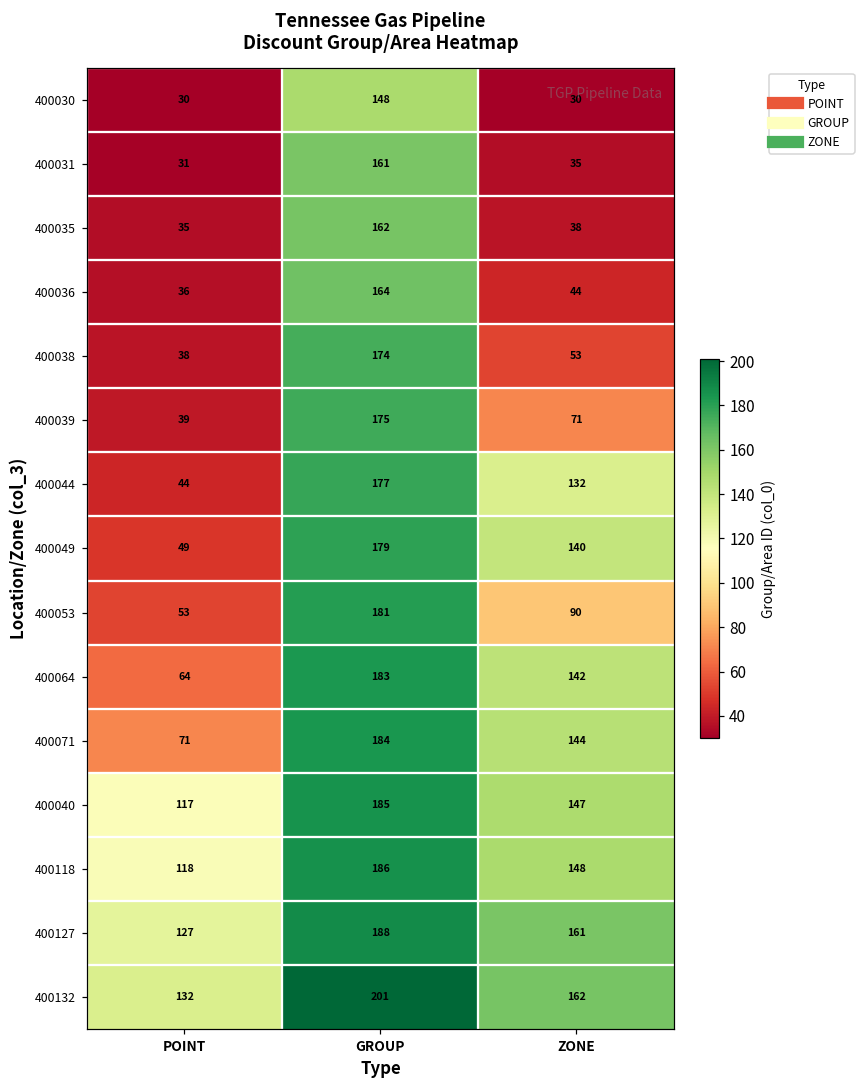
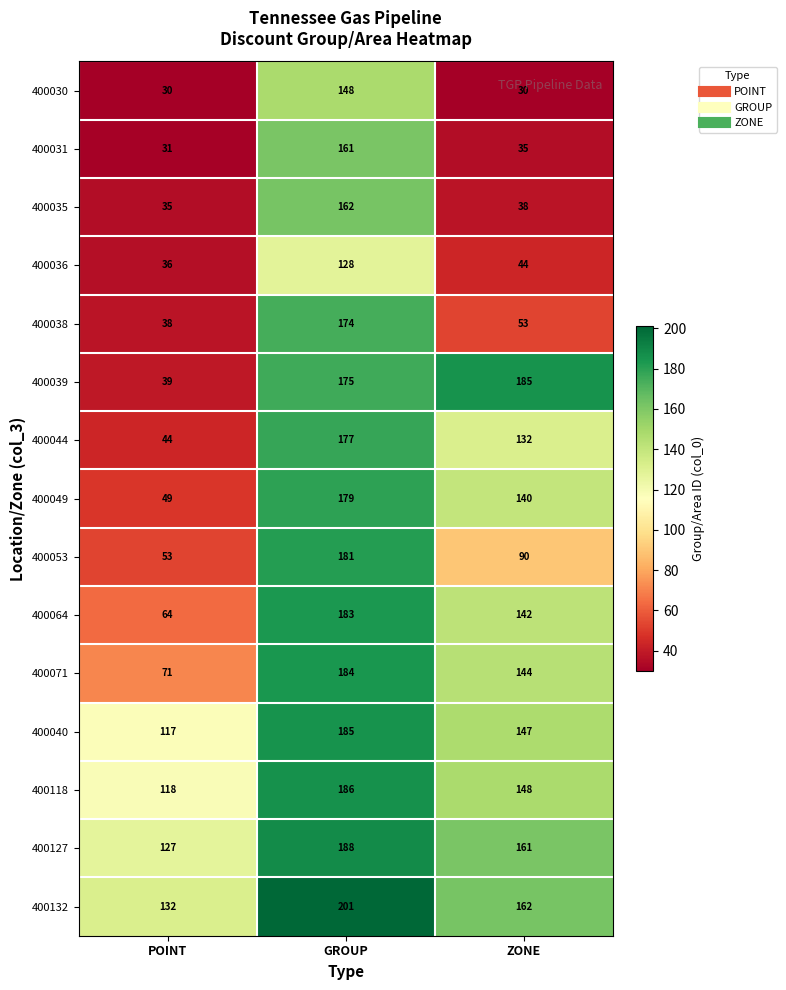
400036, GROUP: 164 -> 128
400039, ZONE: 71 -> 185
